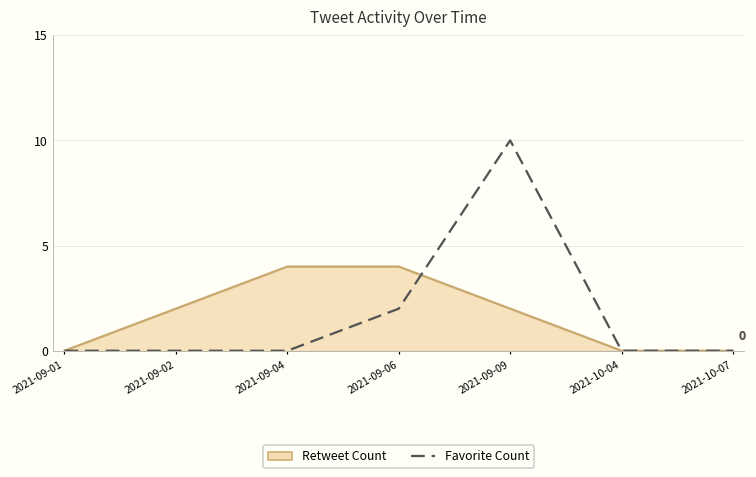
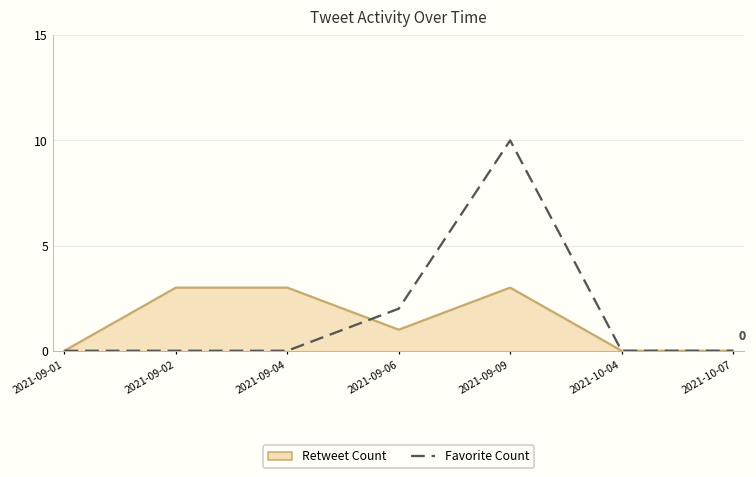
Retweet Count, 2021-09-02: 2 -> 3
Retweet Count, 2021-09-04: 4 -> 3
Retweet Count, 2021-09-06: 4 -> 1
Retweet Count, 2021-09-09: 2 -> 3
